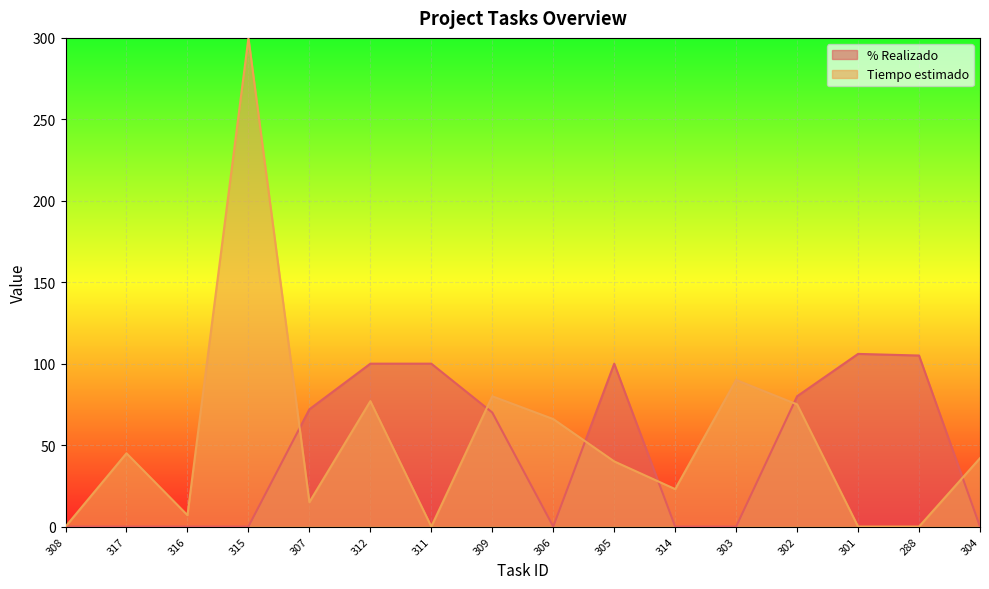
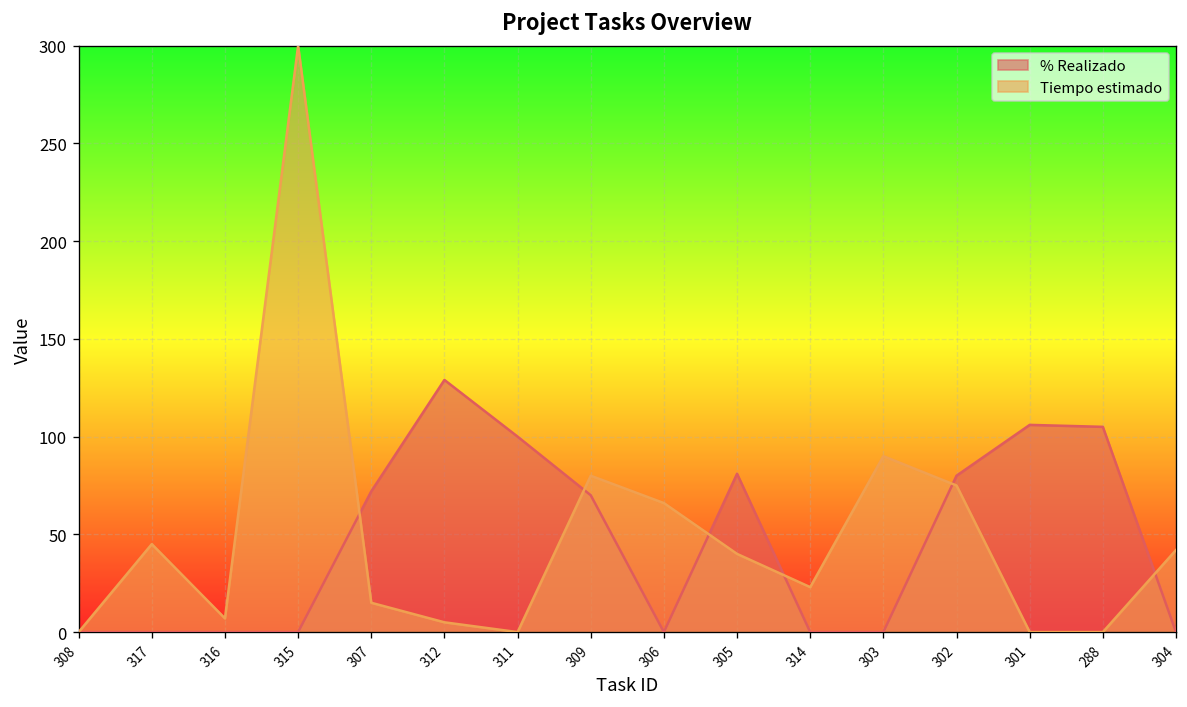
% Realizado, 312: 100 -> 129
Tiempo estimado, 312: 77 -> 5
% Realizado, 305: 100 -> 81
